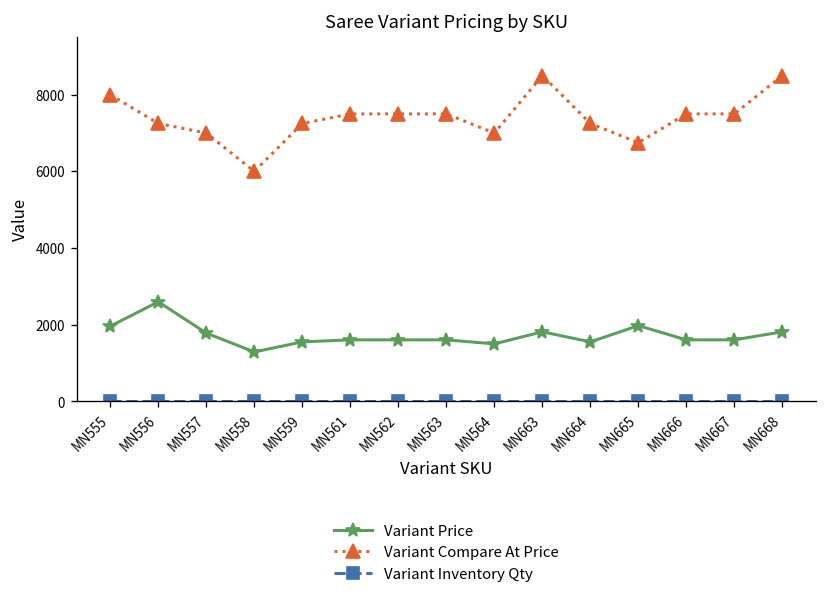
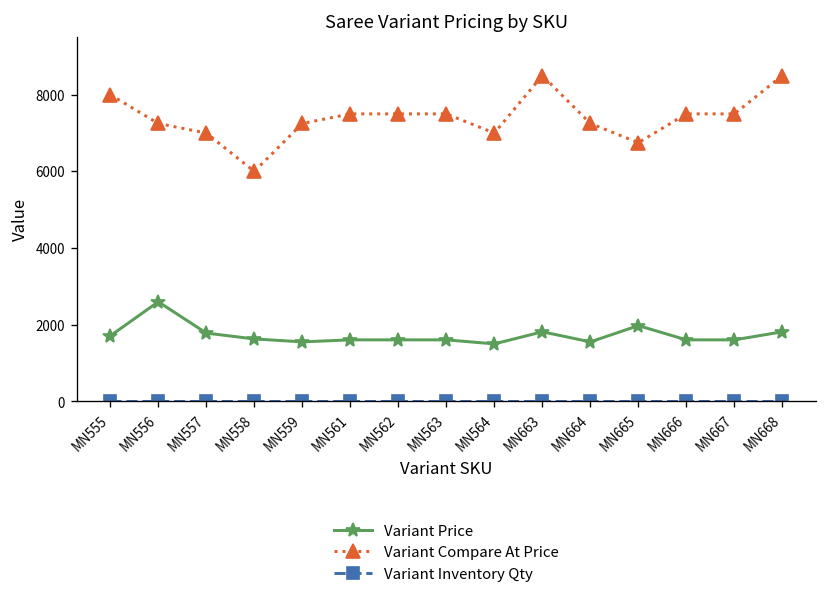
Variant Price, MN555: 2000 -> 1700
Variant Price, MN558: 1300 -> 1600
